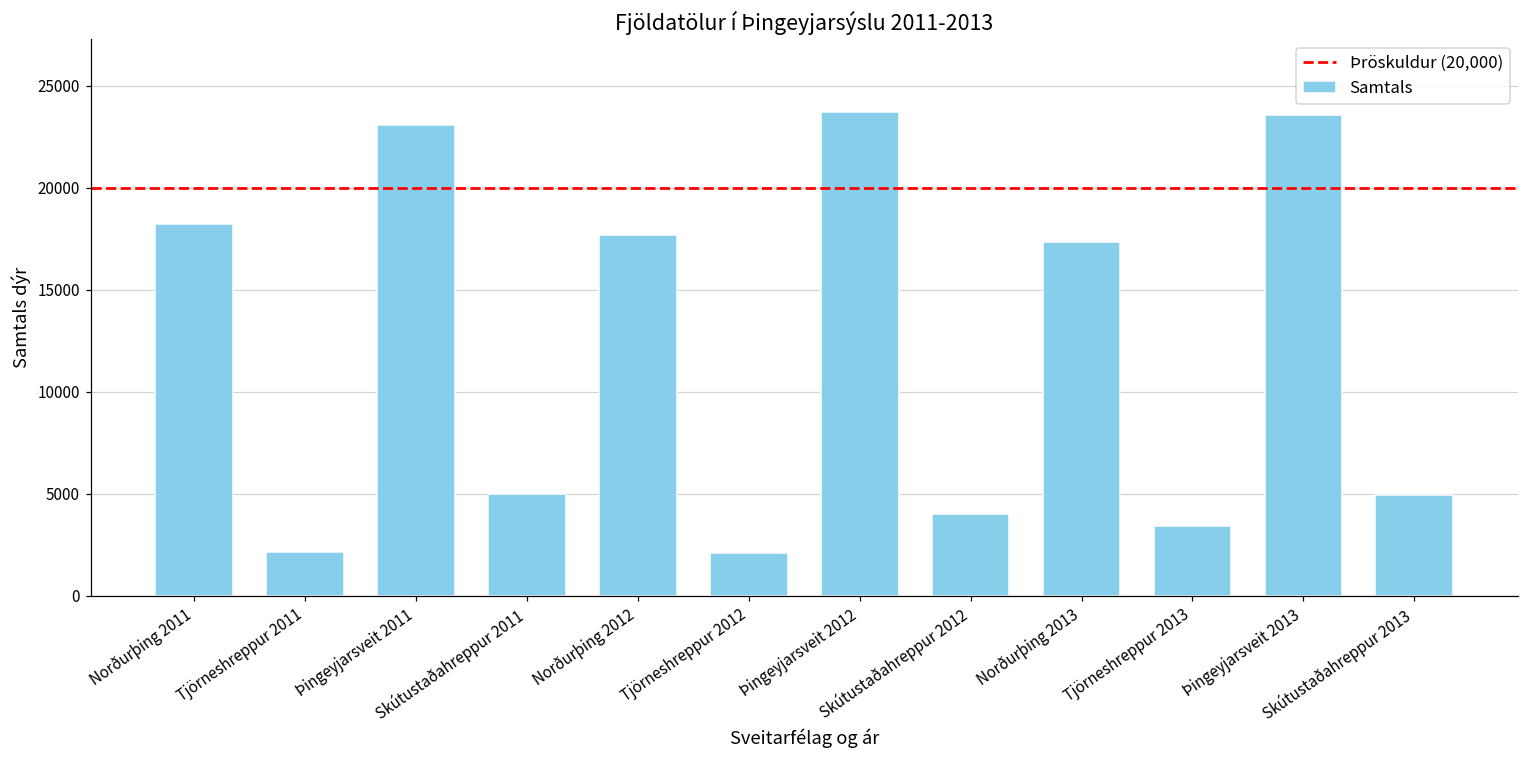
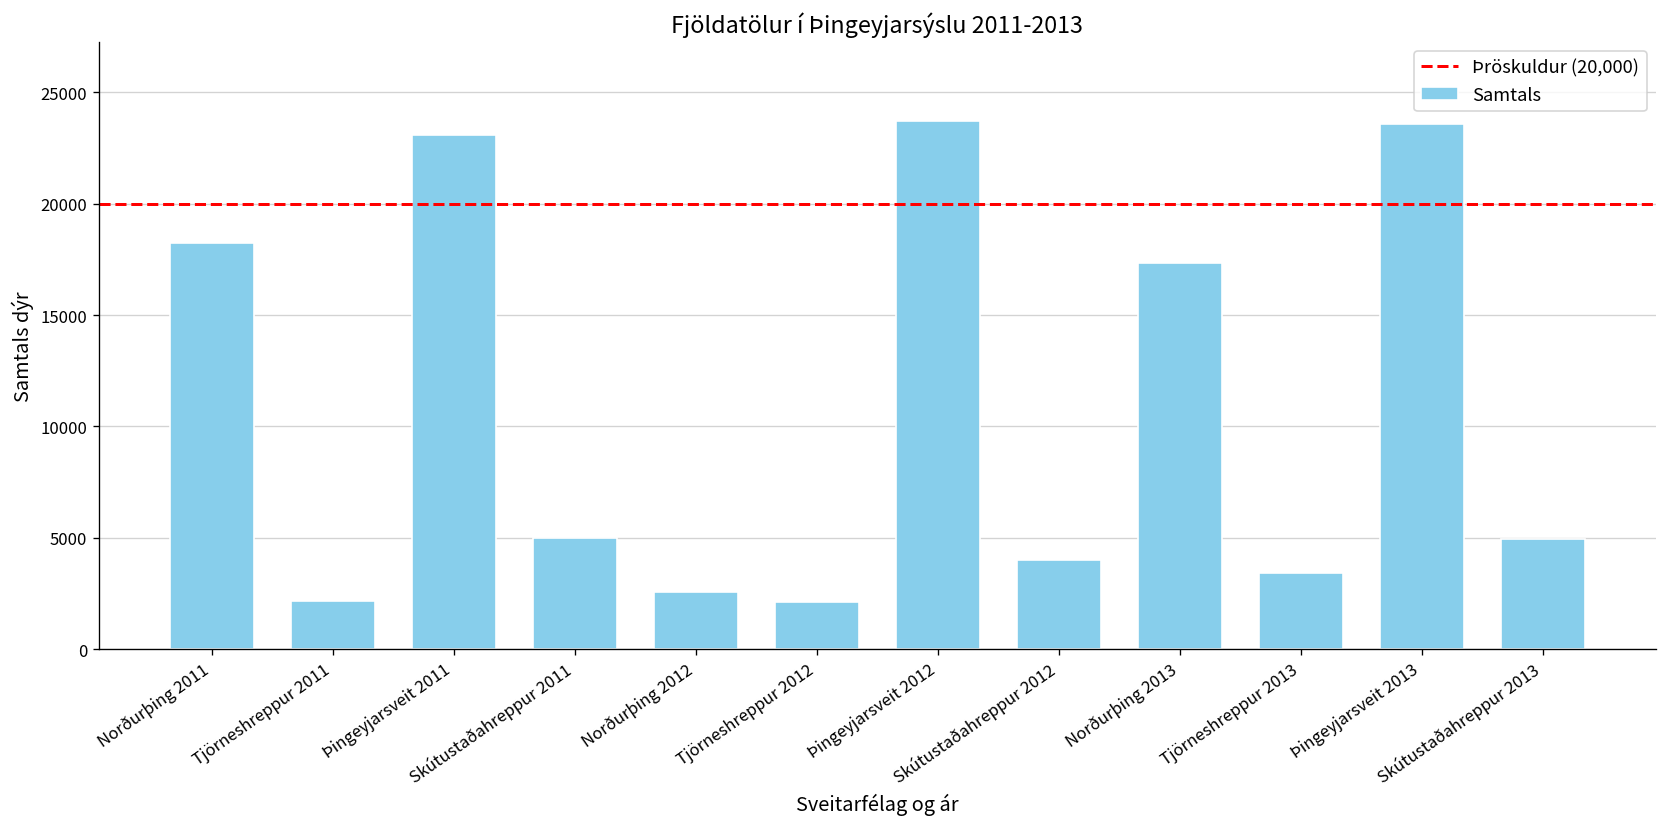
Norðurþing 2012: 17700 -> 2600
